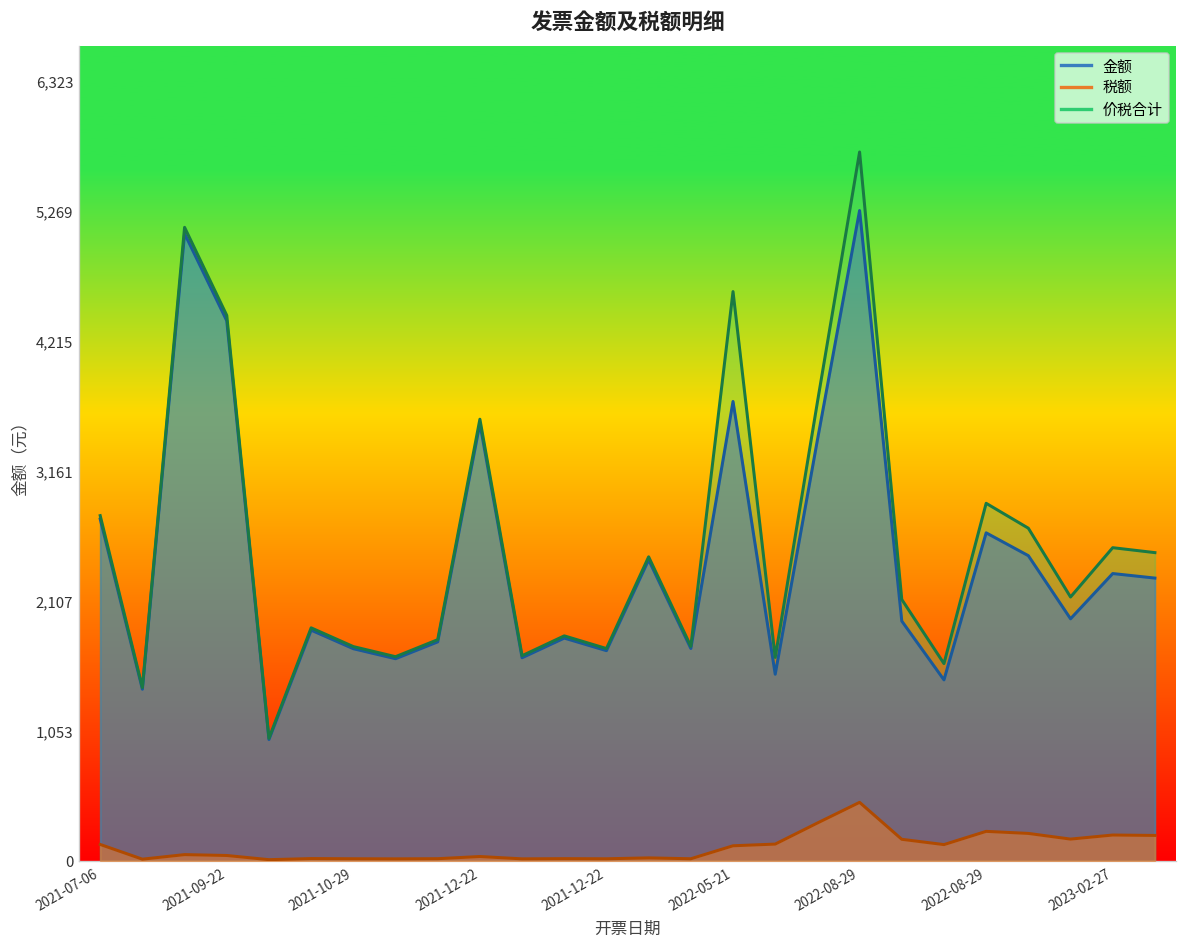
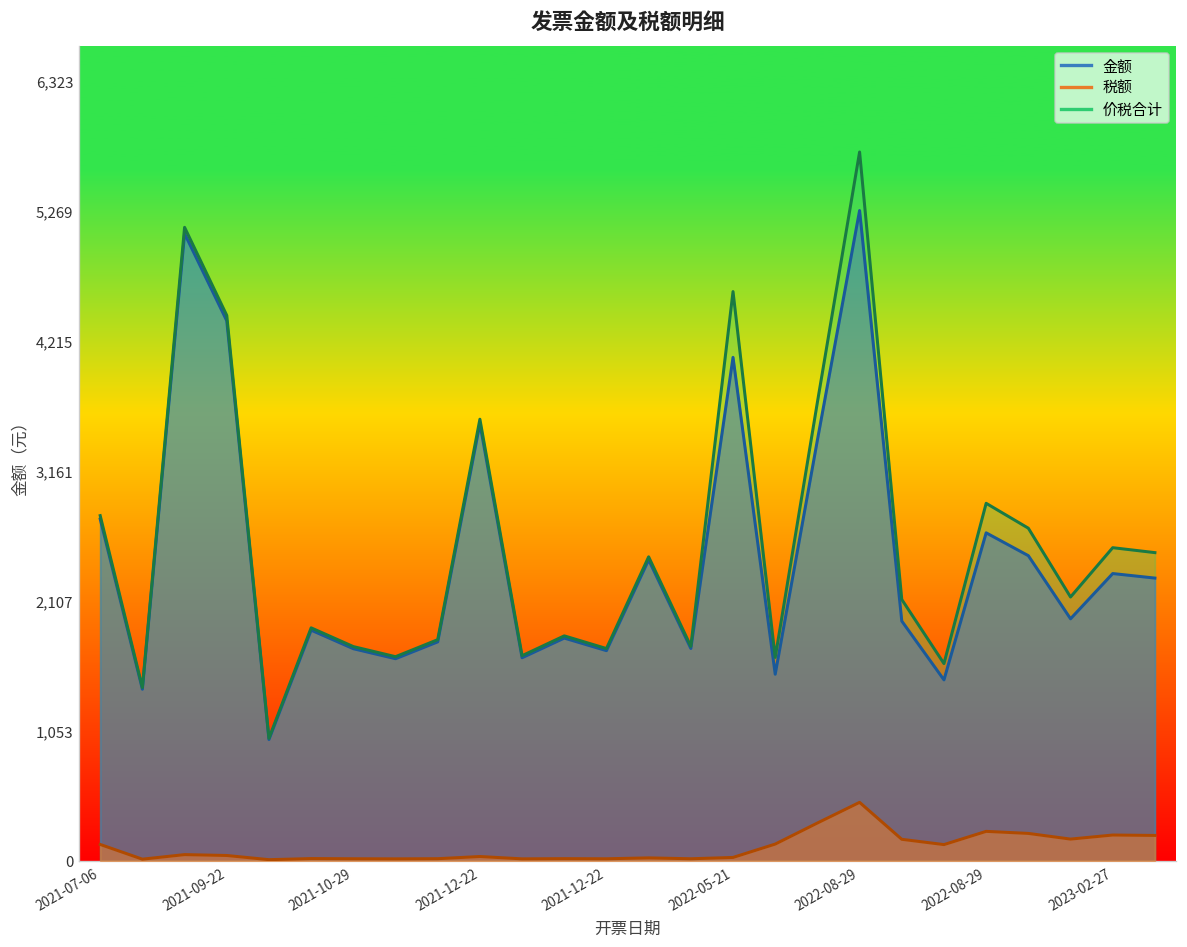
金额, 2022-05-21: 3,730 -> 4,080
税额, 2022-05-21: 120 -> 30
